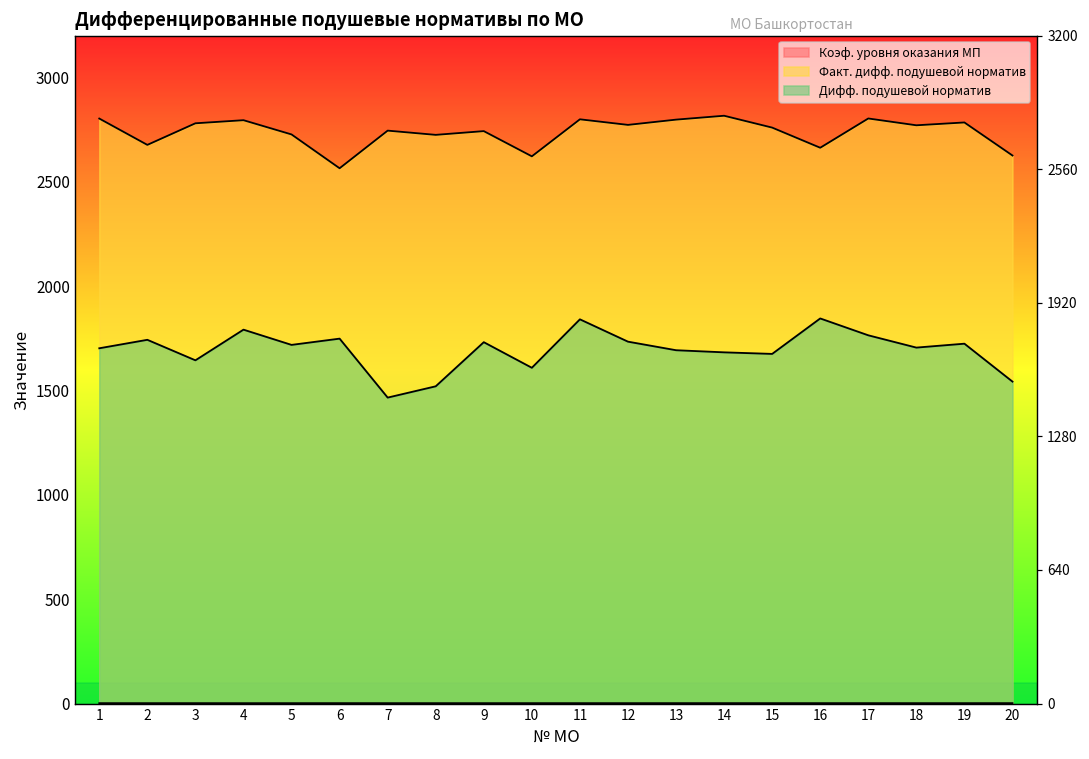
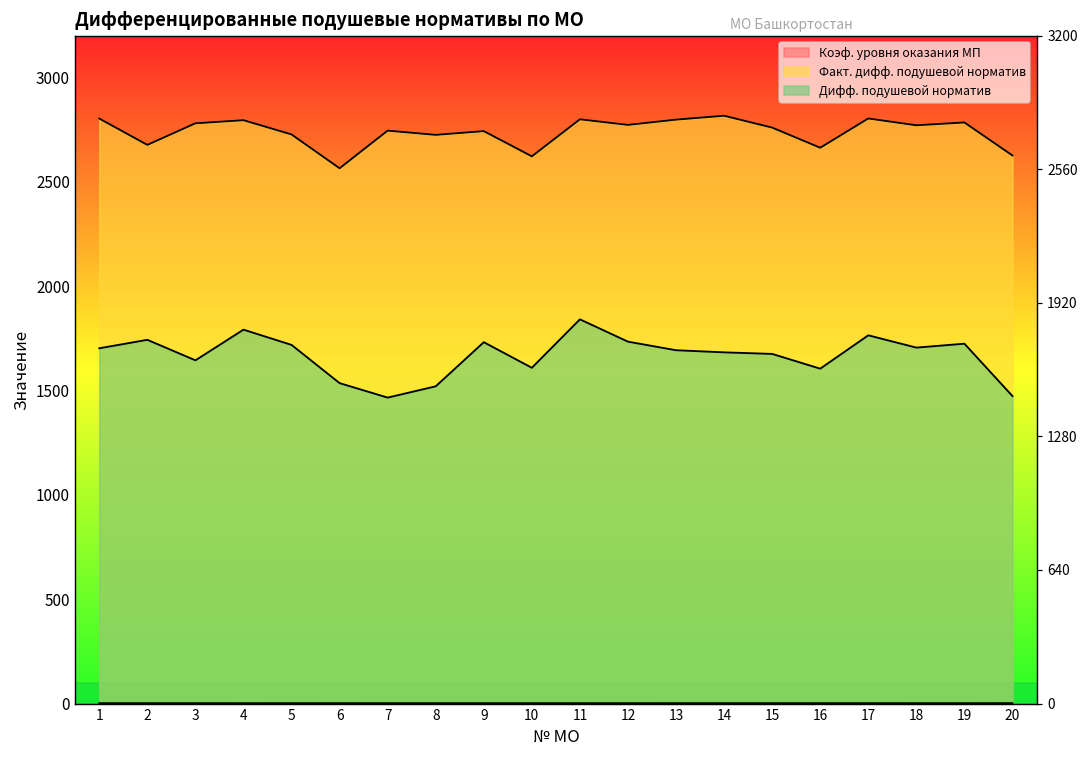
Дифф. подушевой норматив, 6: 1750 -> 1530
Дифф. подушевой норматив, 16: 1840 -> 1600
Дифф. подушевой норматив, 20: 1540 -> 1470
